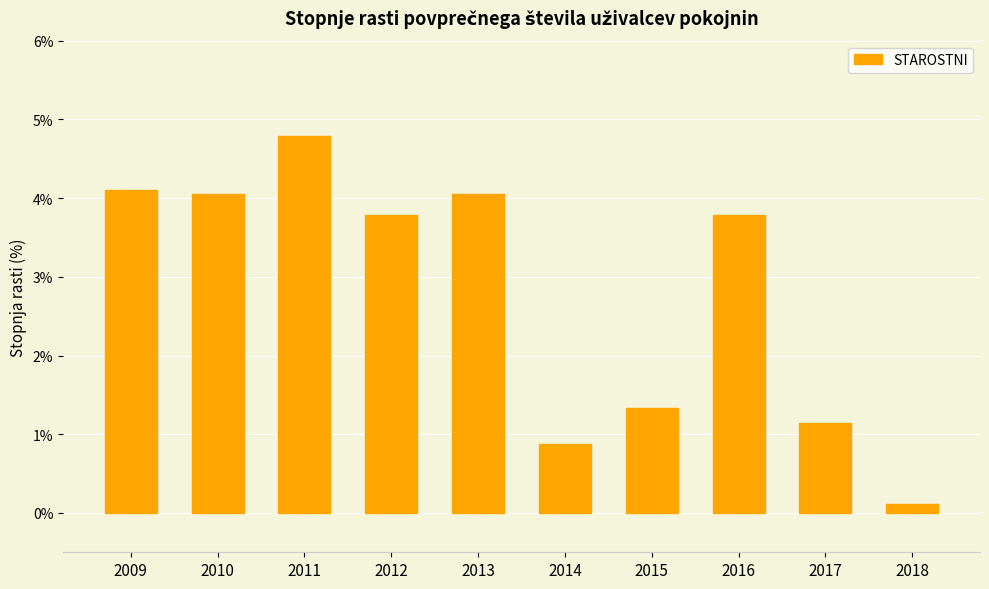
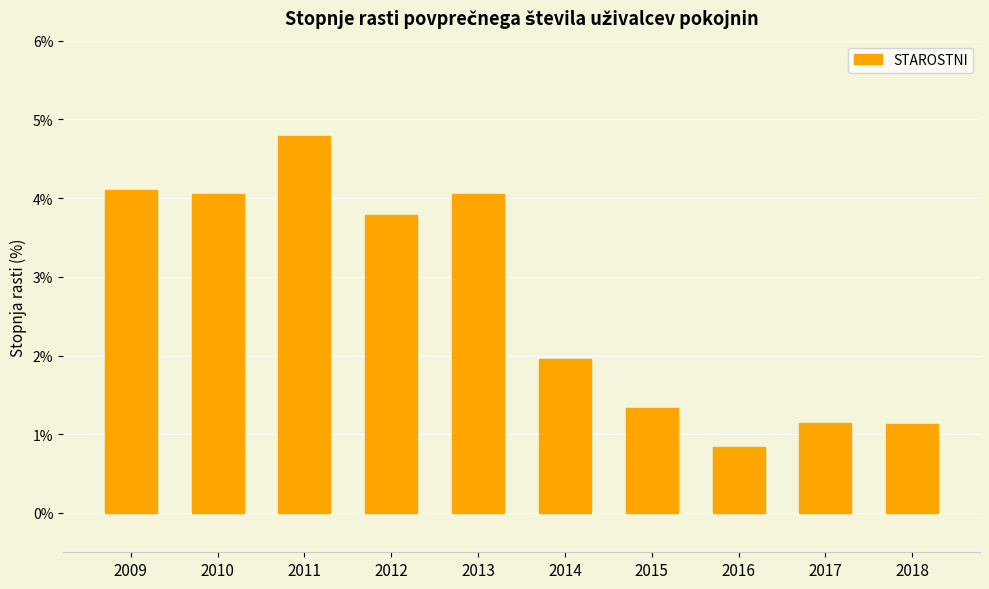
2014: 0.9% -> 2.0%
2016: 3.8% -> 0.8%
2018: 0.1% -> 1.1%
